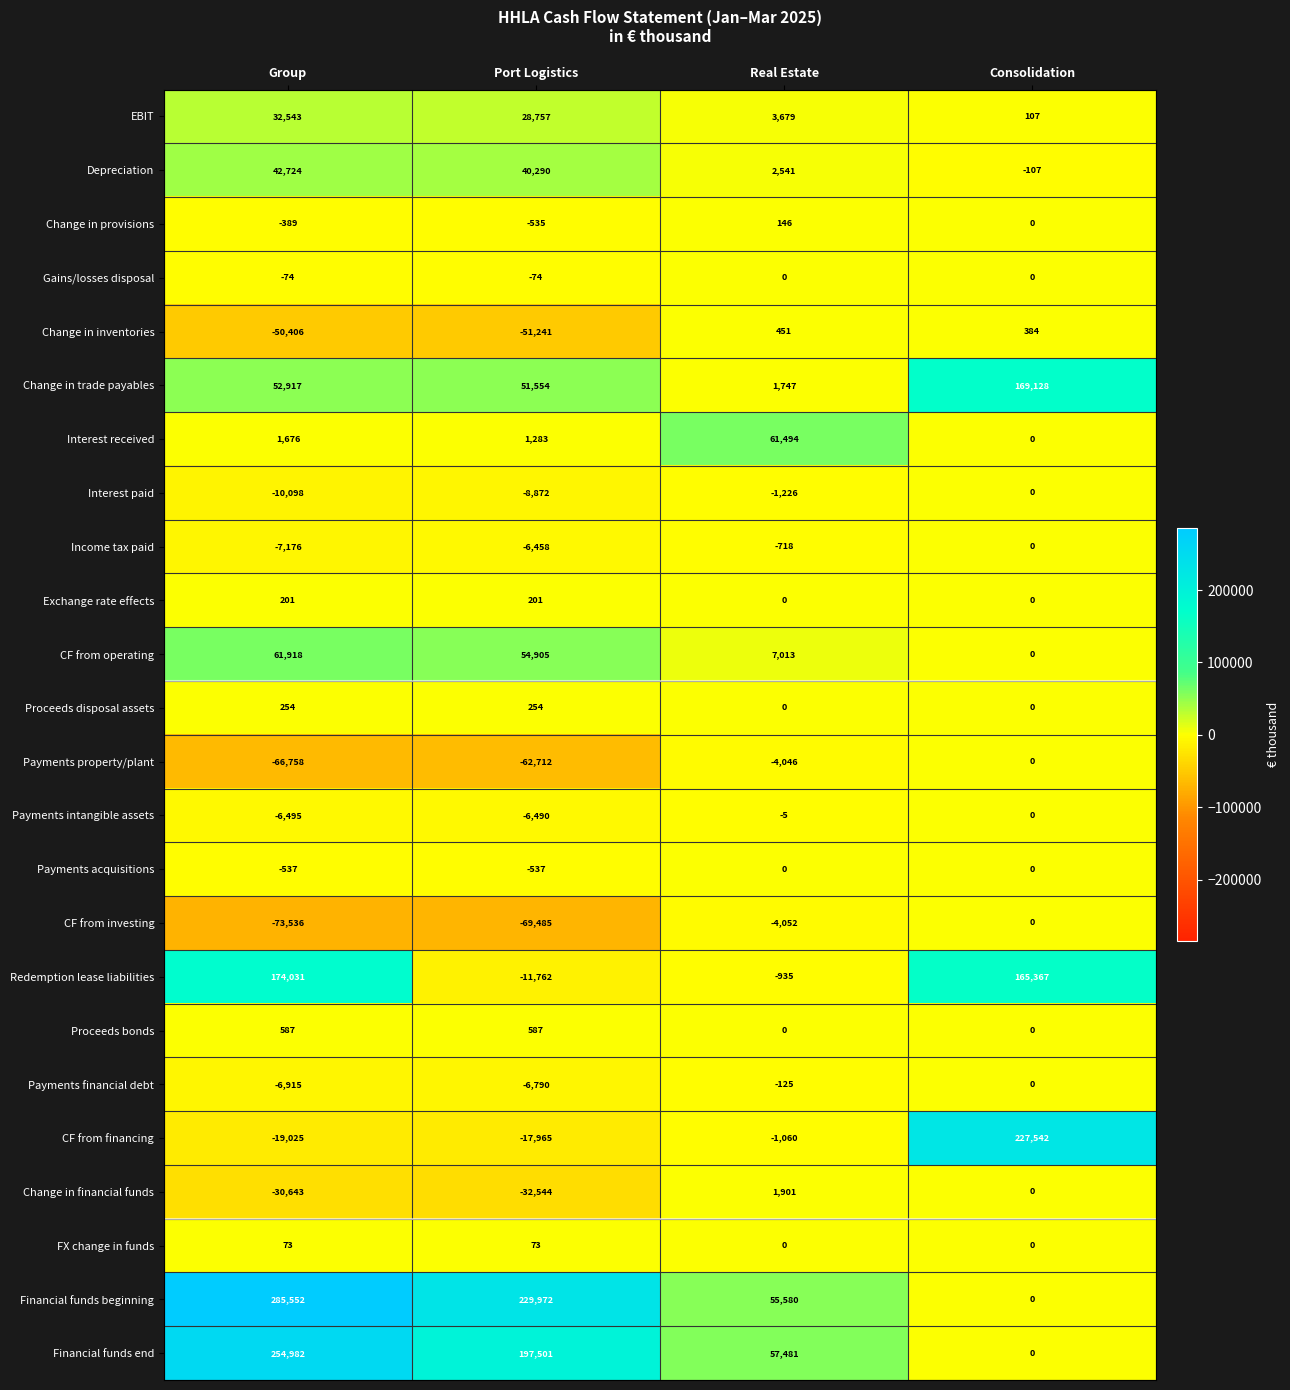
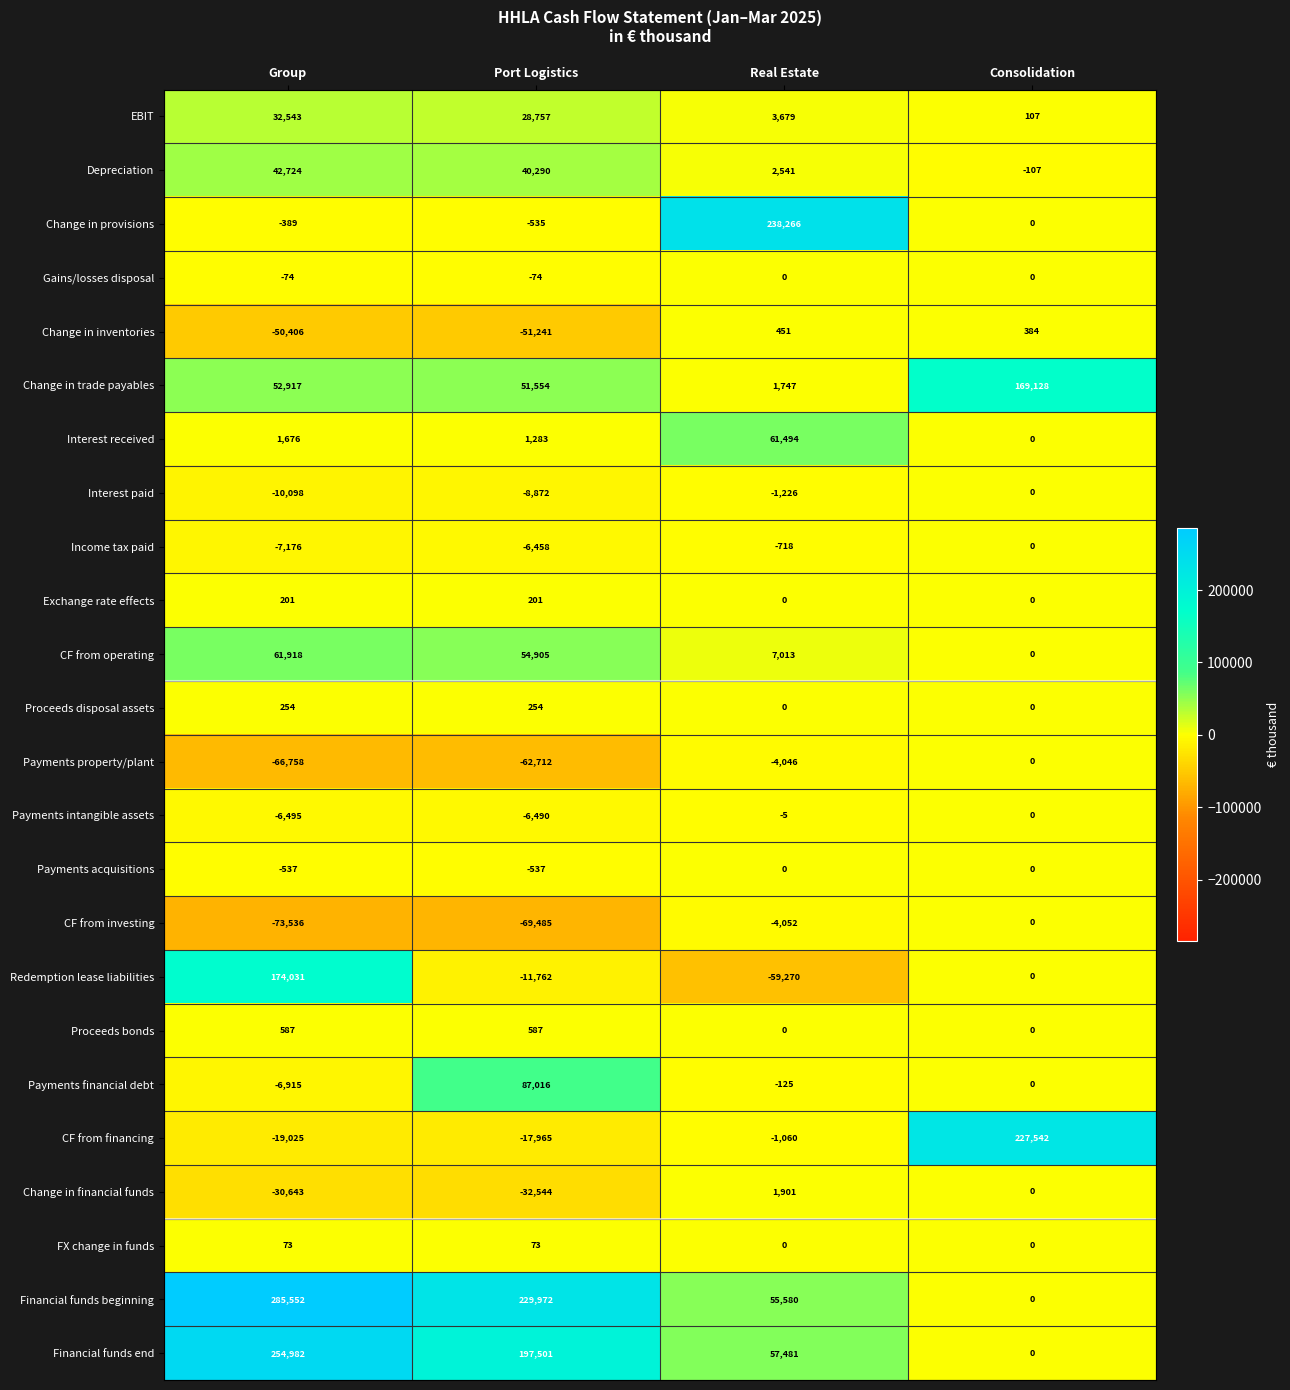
Change in provisions, Real Estate: 146 -> 238,266
Redemption lease liabilities, Real Estate: -935 -> -59,270
Redemption lease liabilities, Consolidation: 165,367 -> 0
Payments financial debt, Port Logistics: -6,790 -> 87,016
